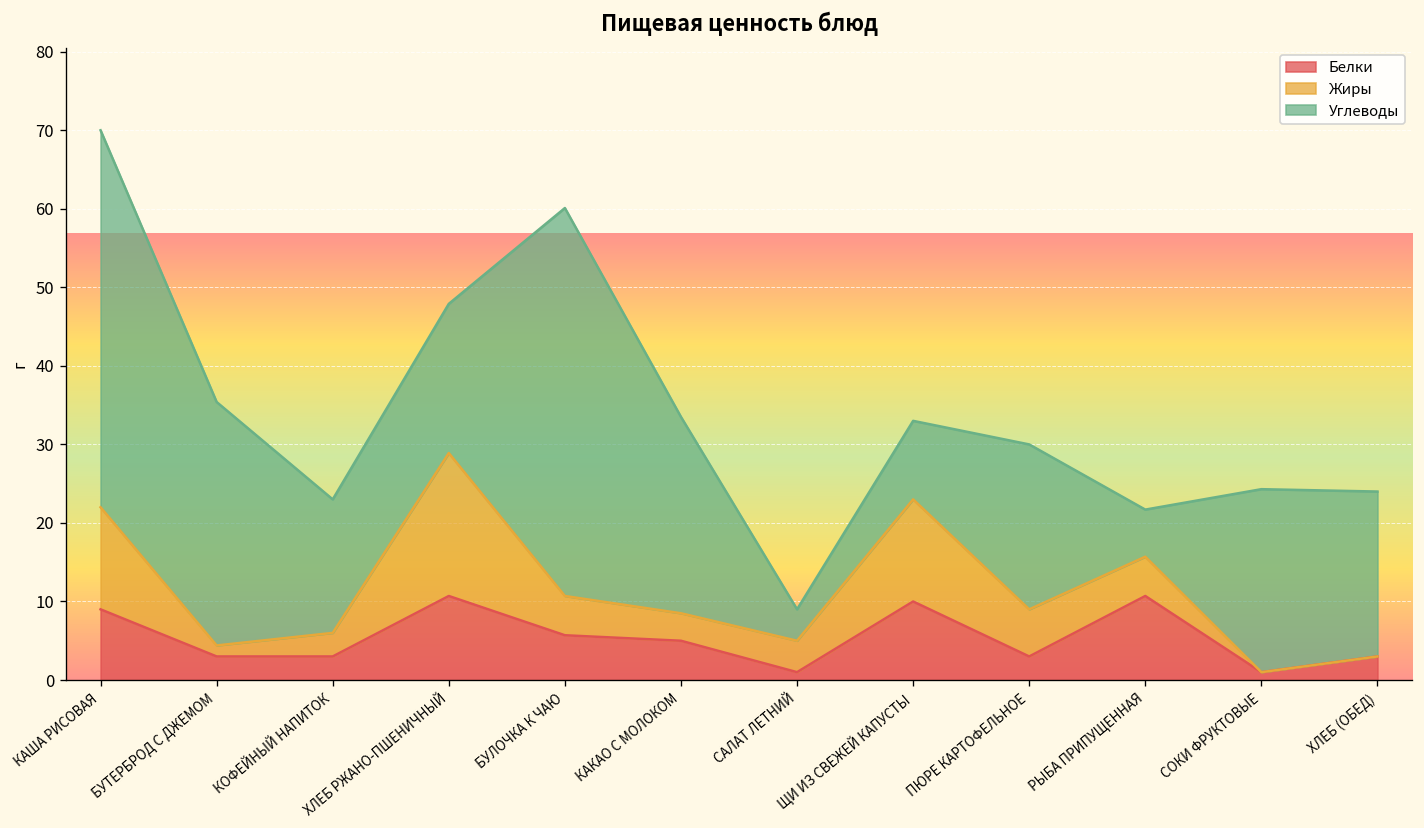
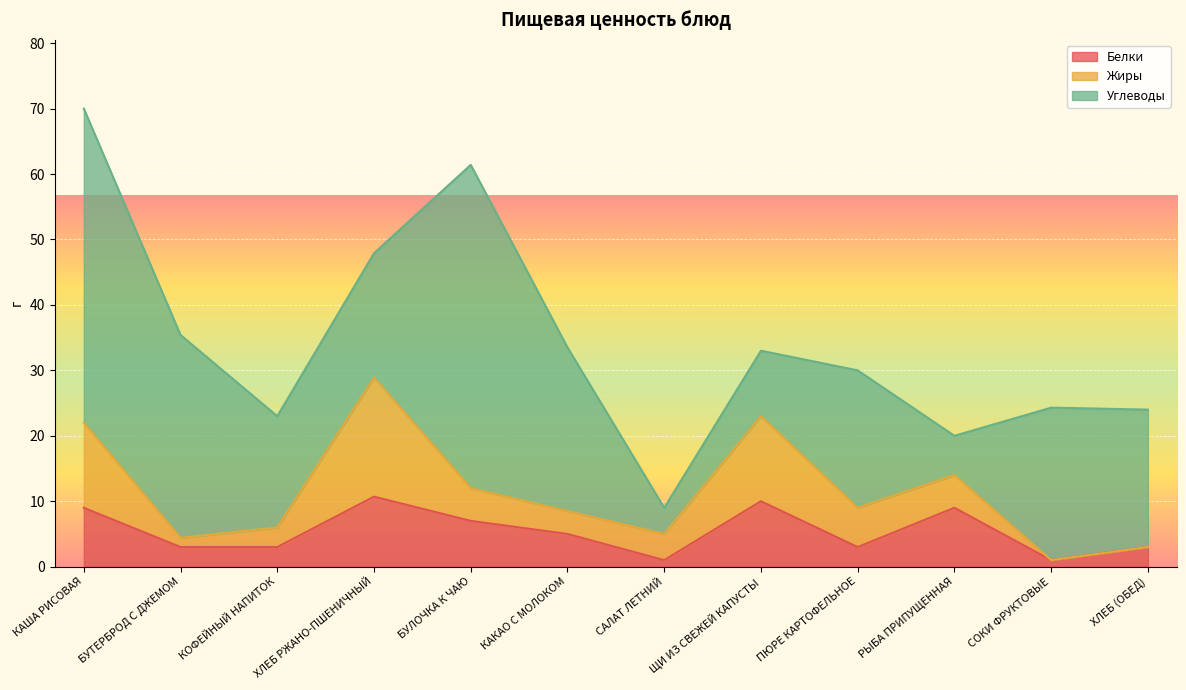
Белки, БУЛОЧКА К ЧАЮ: 6 -> 7
Белки, РЫБА ПРИПУЩЕННАЯ: 11 -> 9
